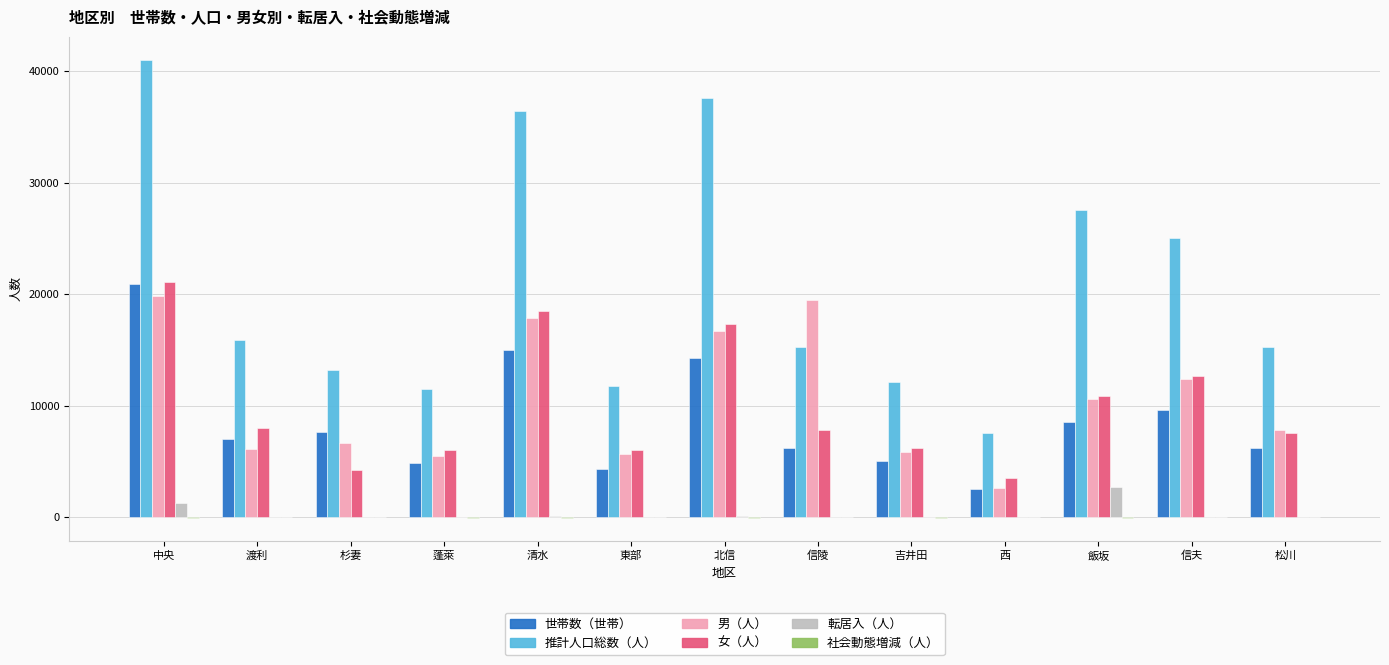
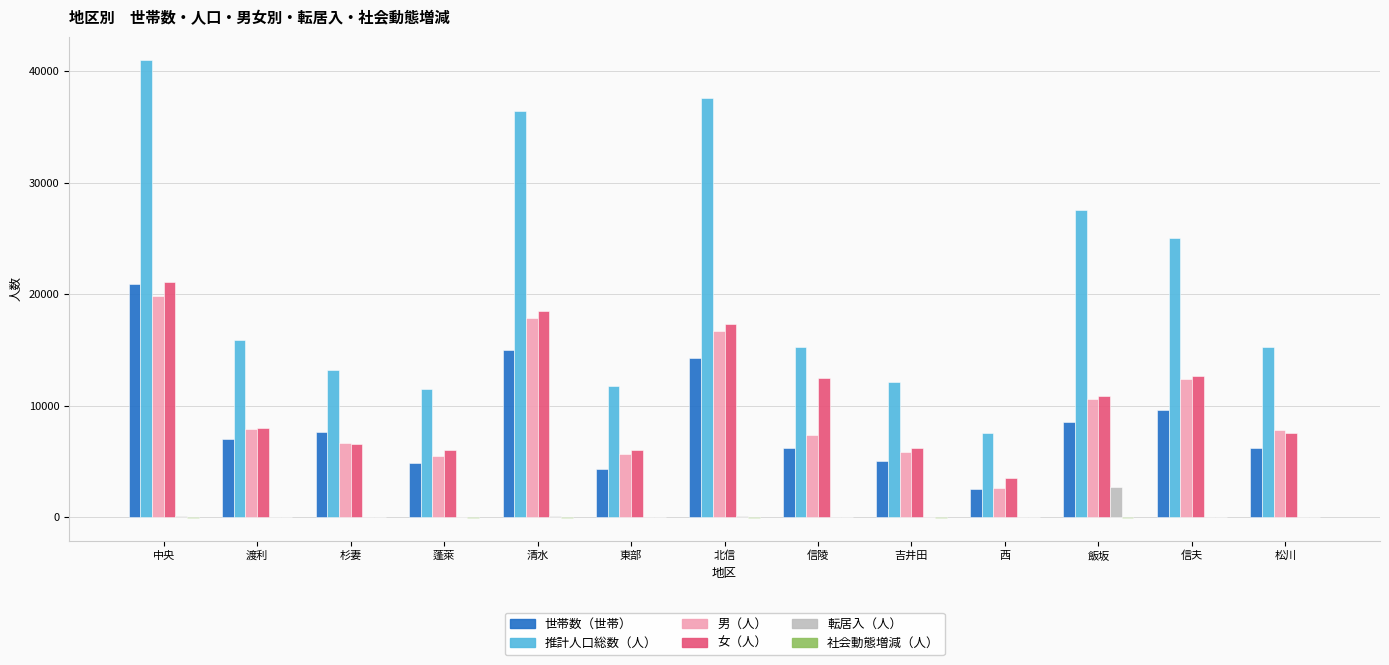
転居入（人）, 中央: 1300 -> 200
男（人）, 渡利: 6100 -> 7900
女（人）, 杉妻: 4300 -> 6600
男（人）, 信陵: 19500 -> 7400
女（人）, 信陵: 7800 -> 12500
